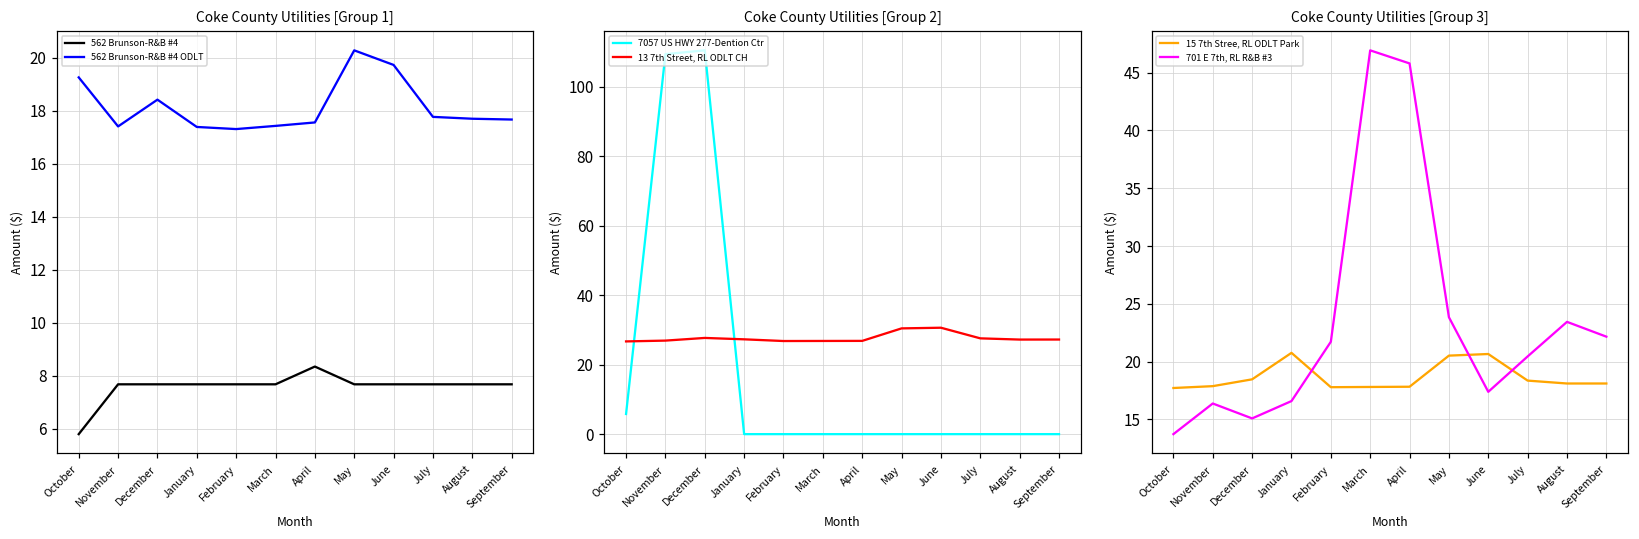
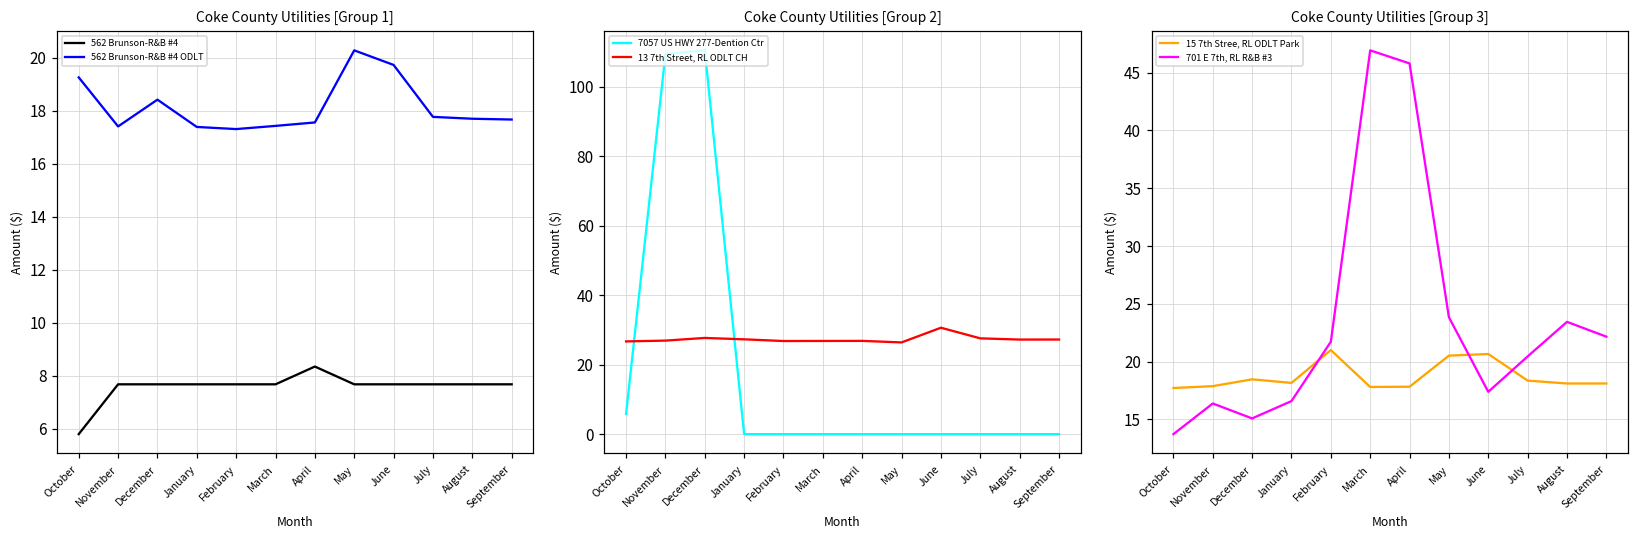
Coke County Utilities [Group 2], 13 7th Street, RL ODLT CH, May: 30 -> 26
Coke County Utilities [Group 3], 15 7th Stree, RL ODLT Park, January: 20.8 -> 18.2
Coke County Utilities [Group 3], 15 7th Stree, RL ODLT Park, February: 17.8 -> 21.0
